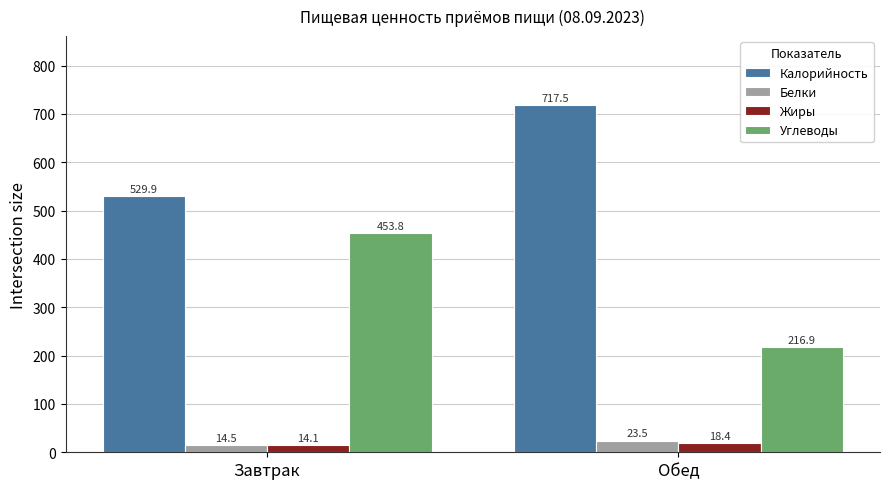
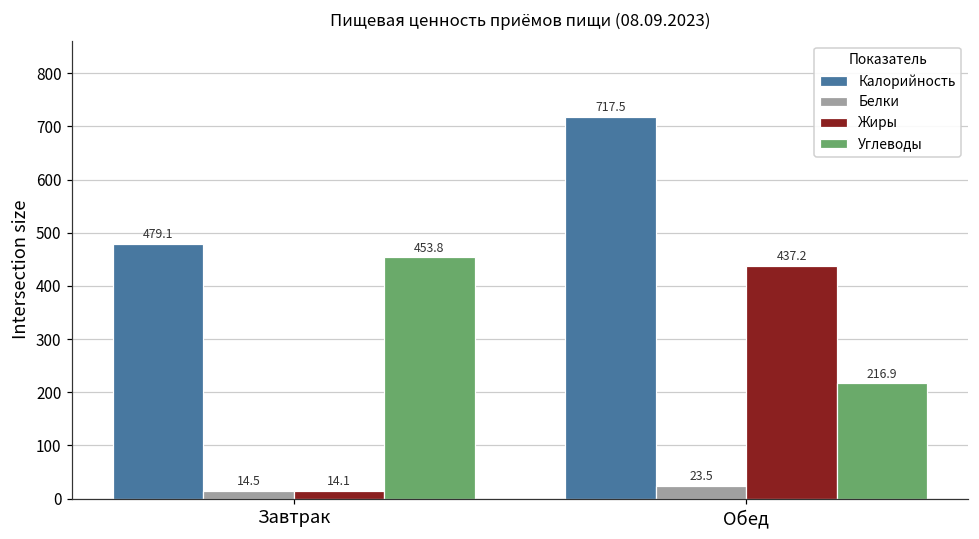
Калорийность, Завтрак: 529.9 -> 479.1
Жиры, Обед: 18.4 -> 437.2
